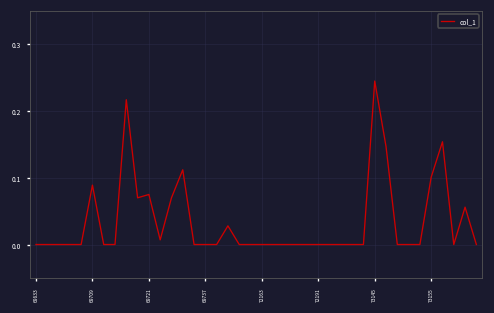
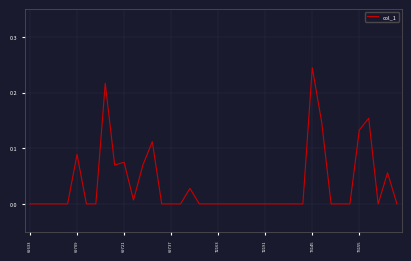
73155: 0.10 -> 0.13
